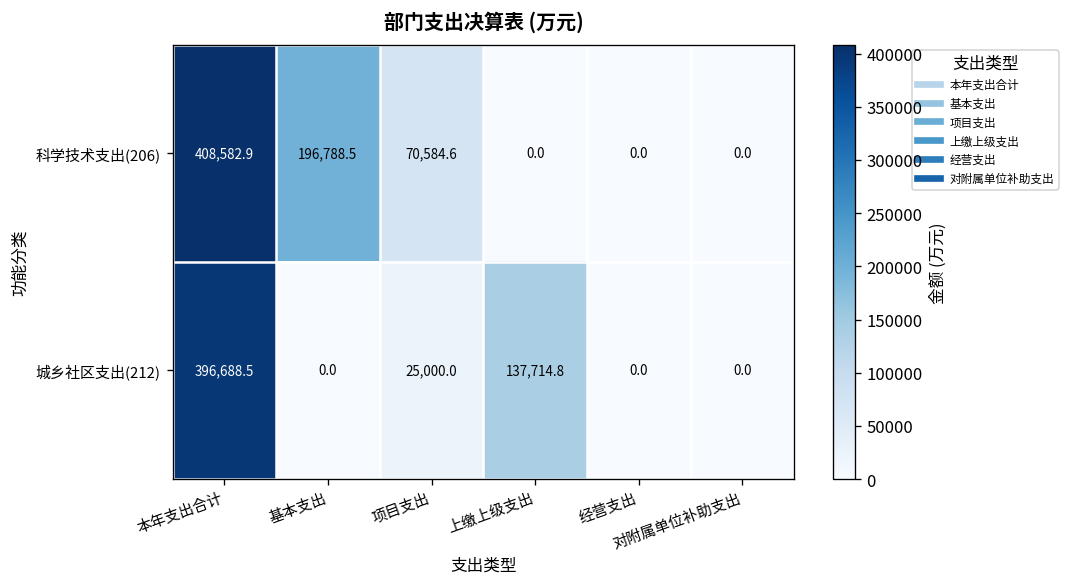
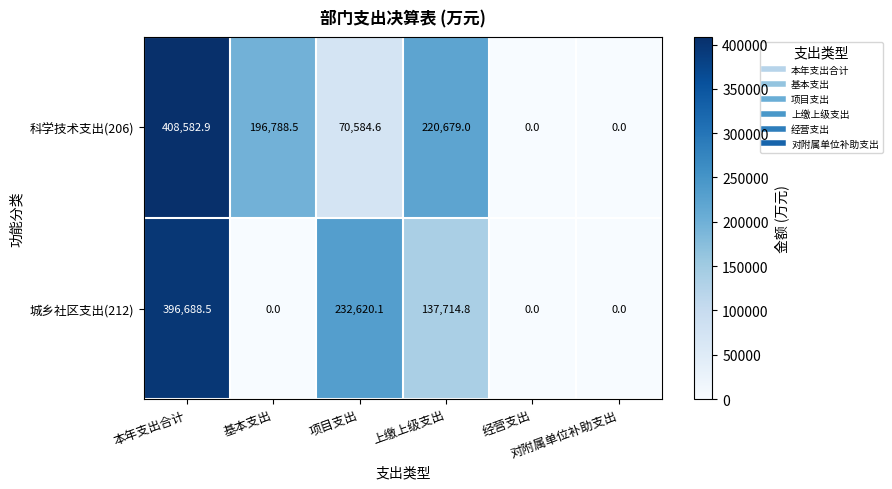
科学技术支出(206), 上缴上级支出: 0.0 -> 220,679.0
城乡社区支出(212), 项目支出: 25,000.0 -> 232,620.1
